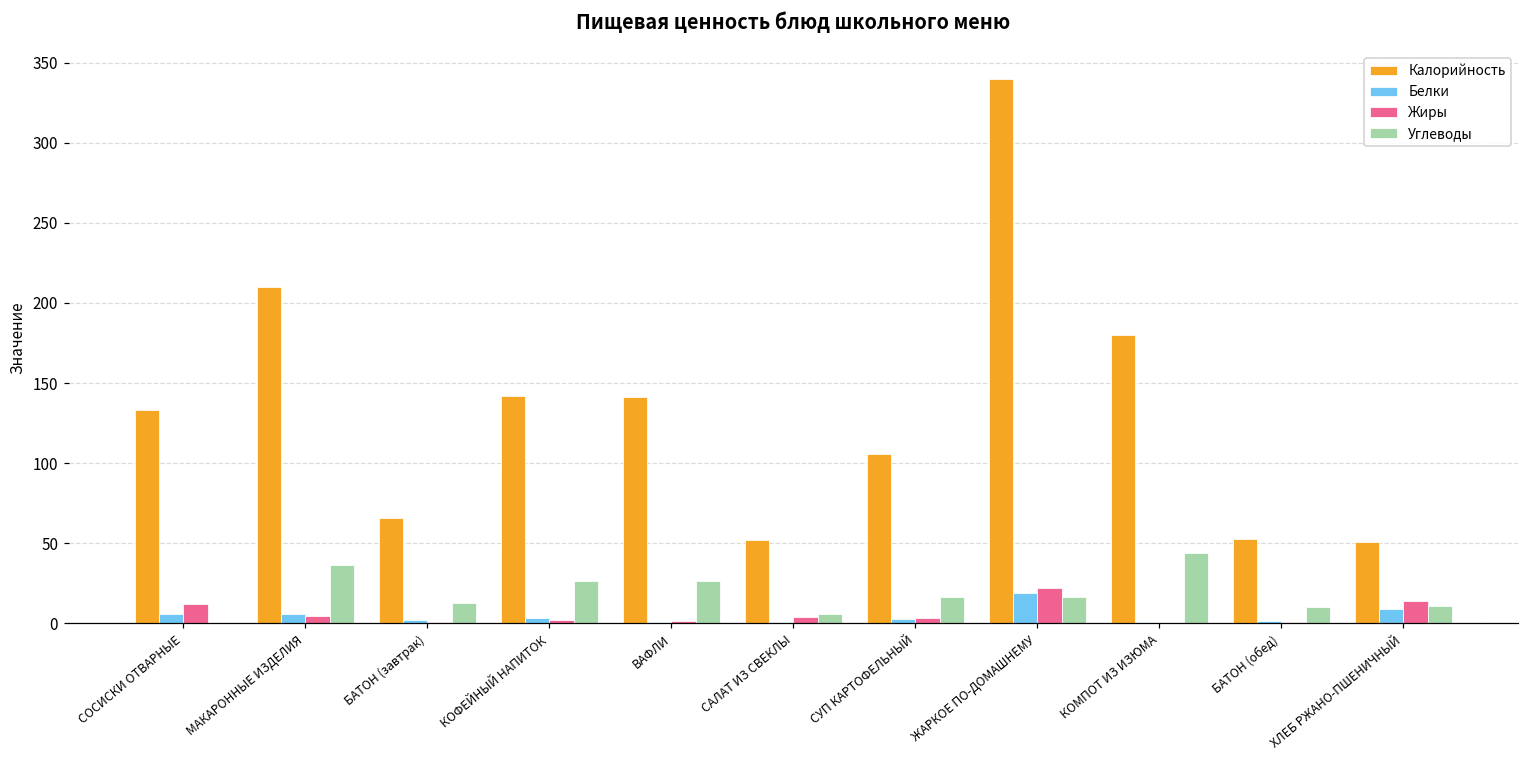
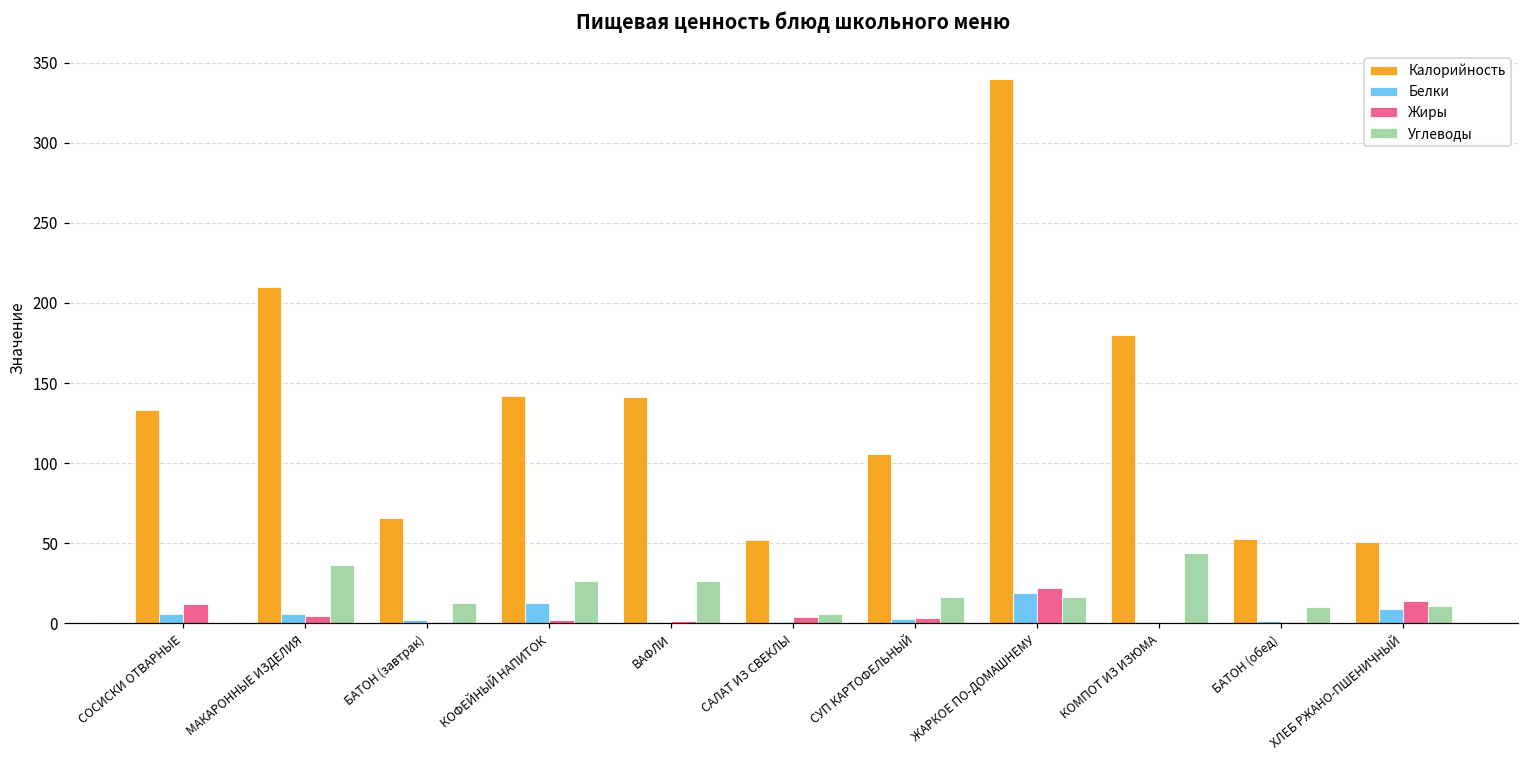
Белки, КОФЕЙНЫЙ НАПИТОК: 3 -> 13
